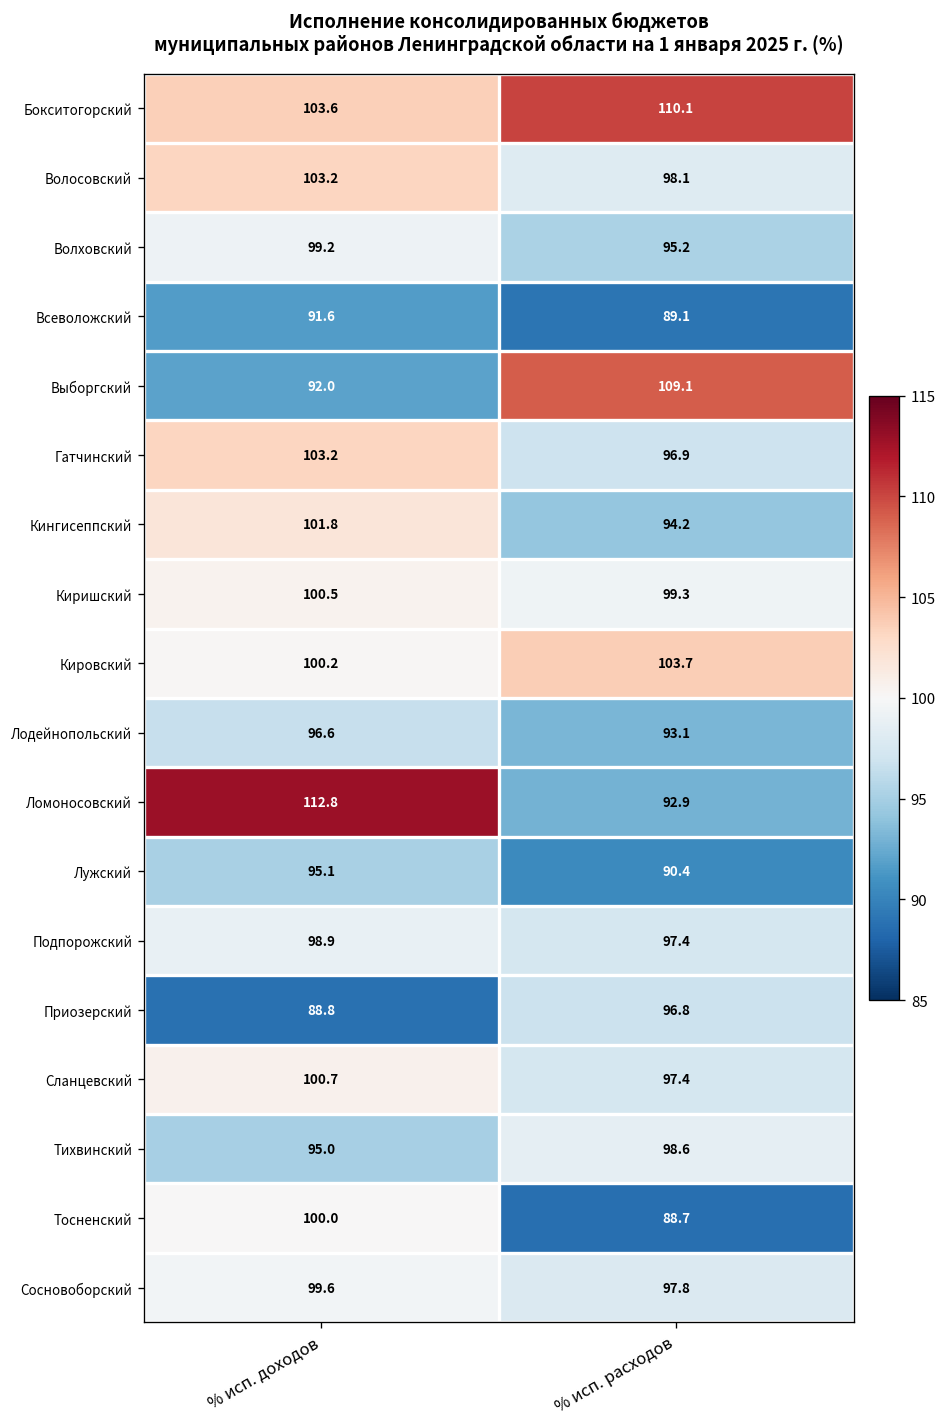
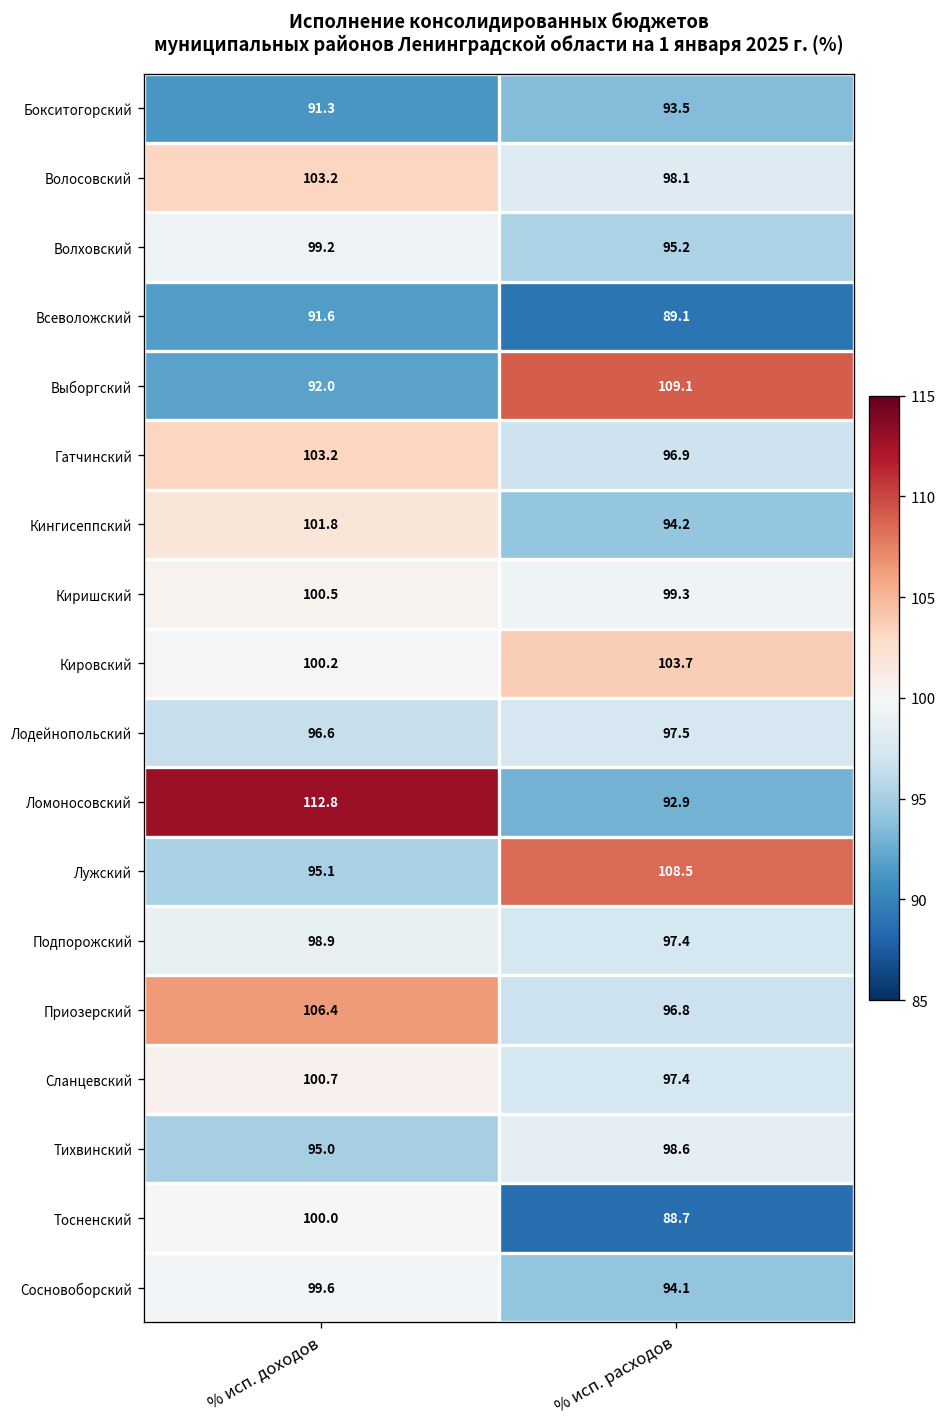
Бокситогорский, % исп. доходов: 103.6 -> 91.3
Бокситогорский, % исп. расходов: 110.1 -> 93.5
Лодейнопольский, % исп. расходов: 93.1 -> 97.5
Лужский, % исп. расходов: 90.4 -> 108.5
Приозерский, % исп. доходов: 88.8 -> 106.4
Сосновоборский, % исп. расходов: 97.8 -> 94.1
